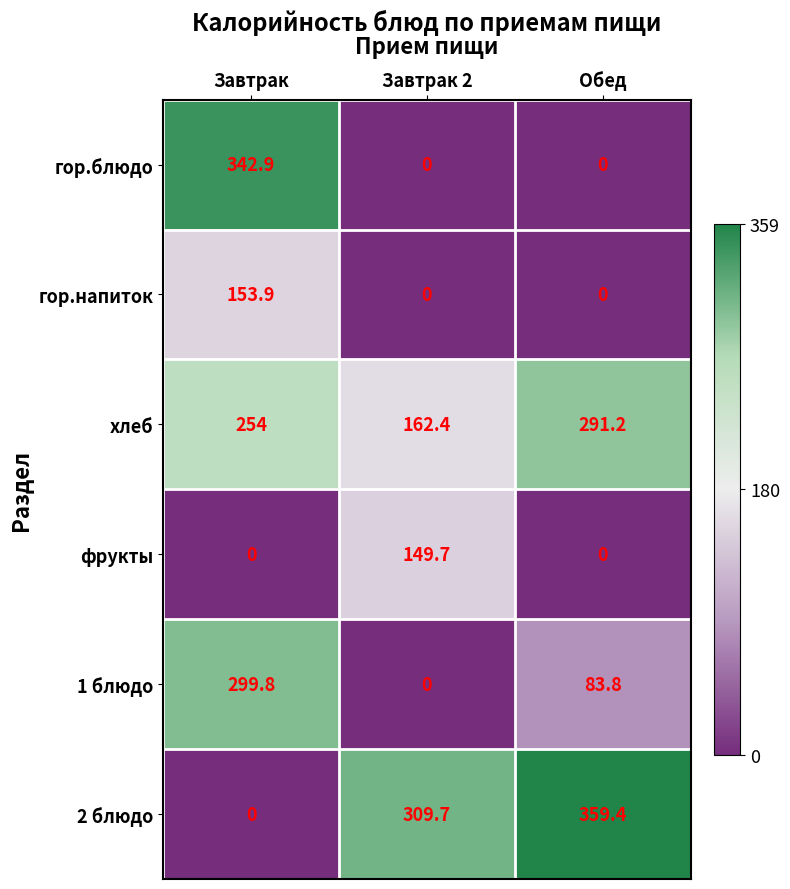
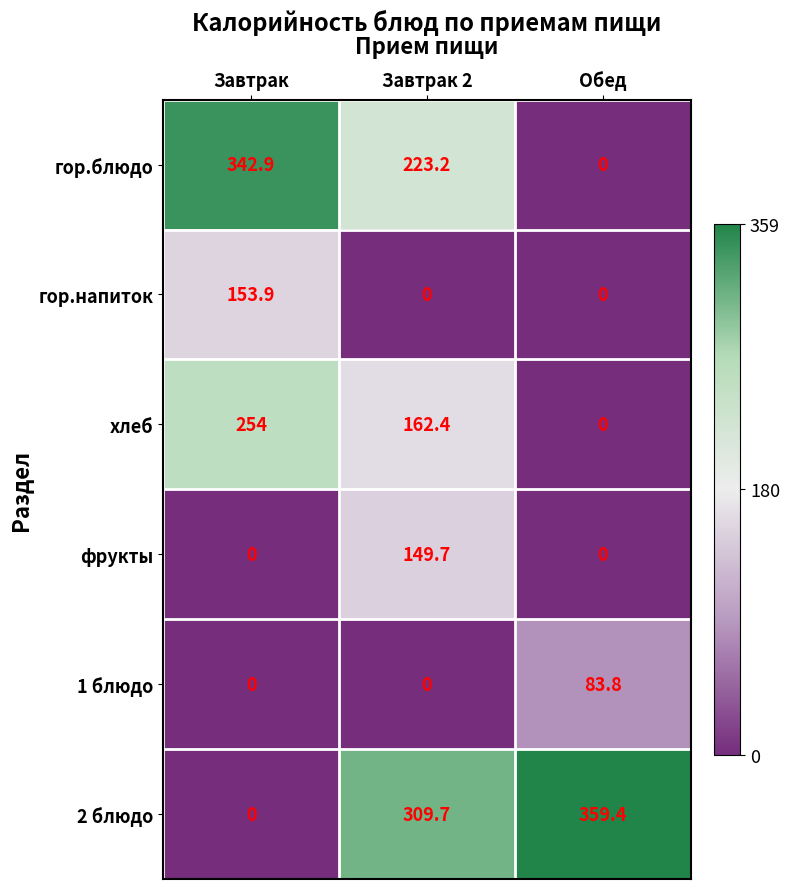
гор.блюдо, Завтрак 2: 0 -> 223.2
хлеб, Обед: 291.2 -> 0
1 блюдо, Завтрак: 299.8 -> 0
